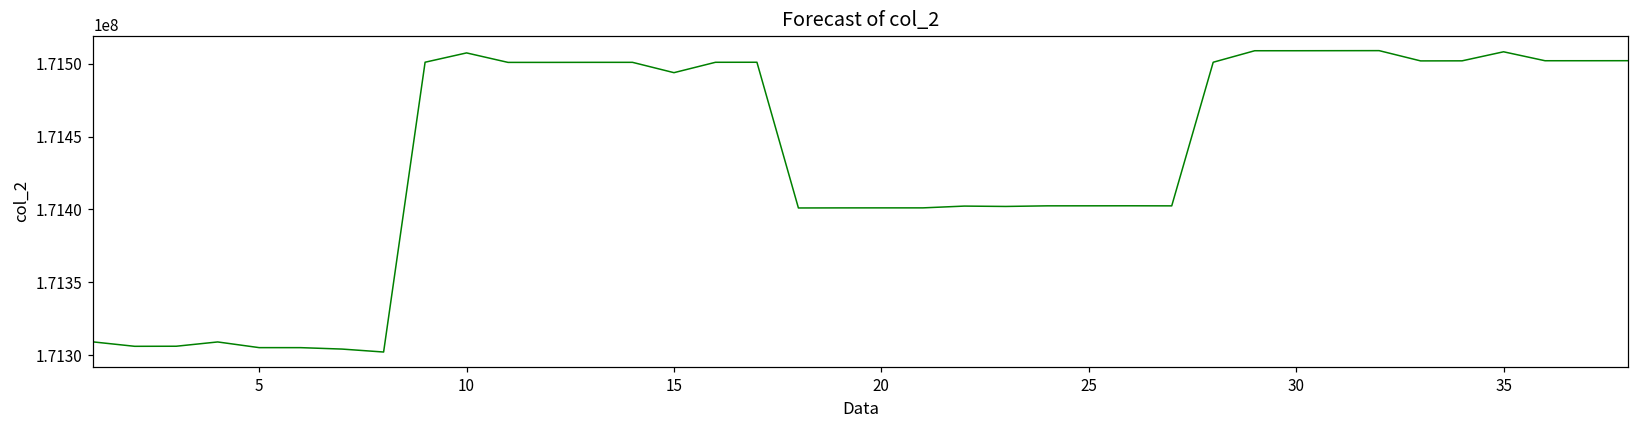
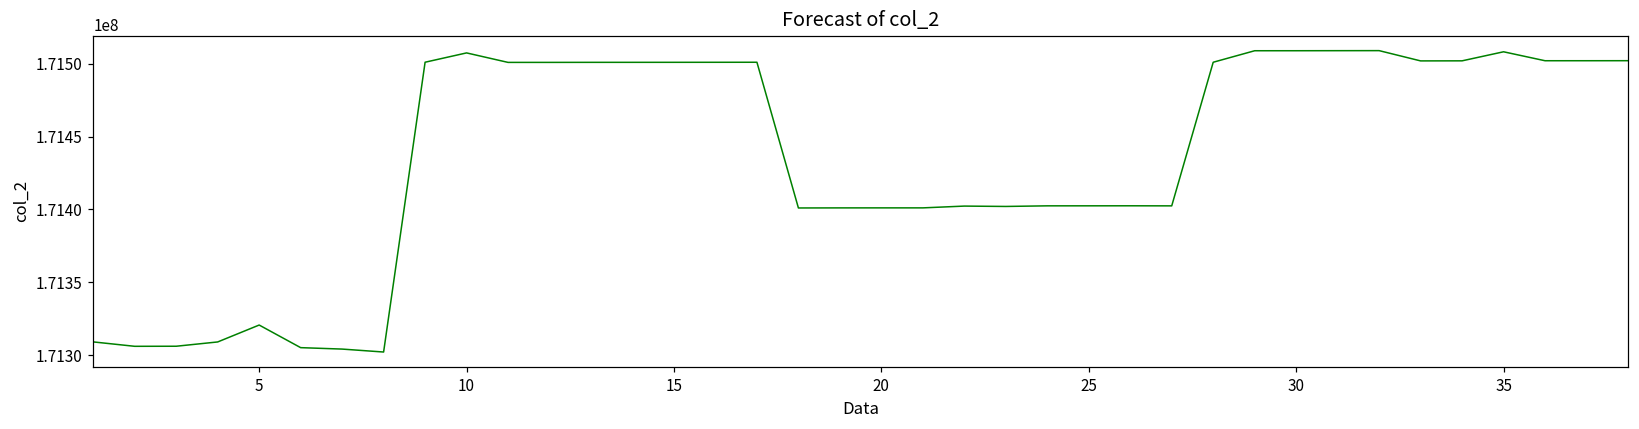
5: 171305000 -> 171321000
15: 171494000 -> 171501000
